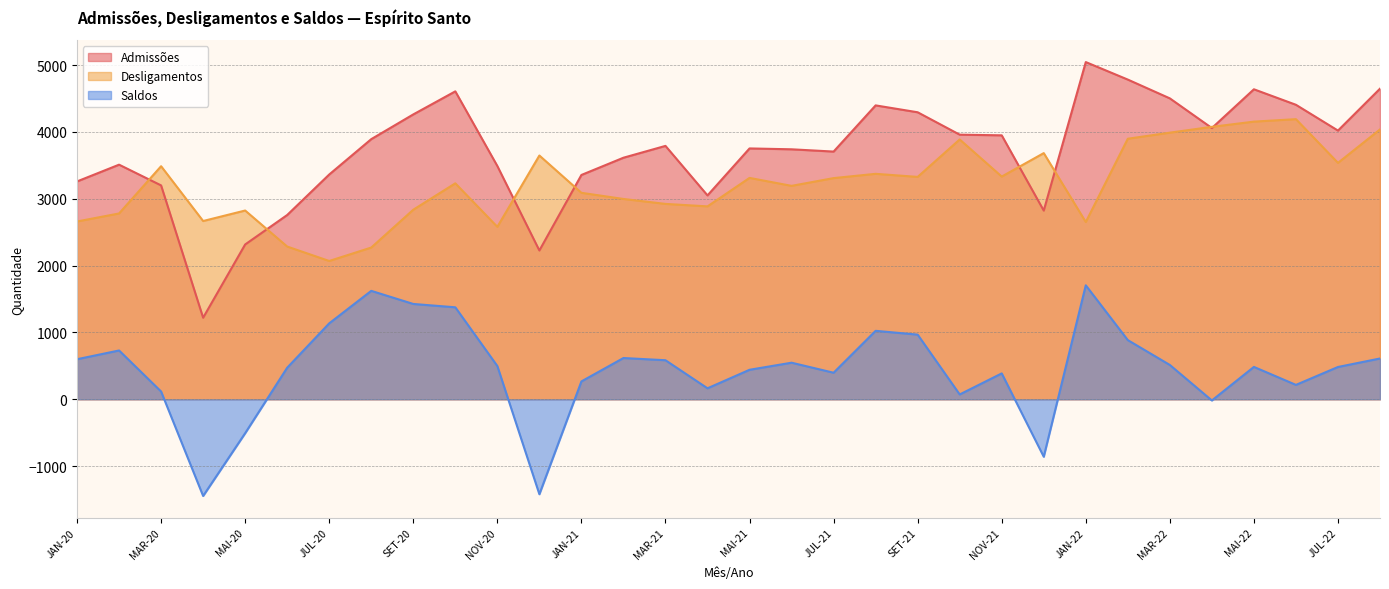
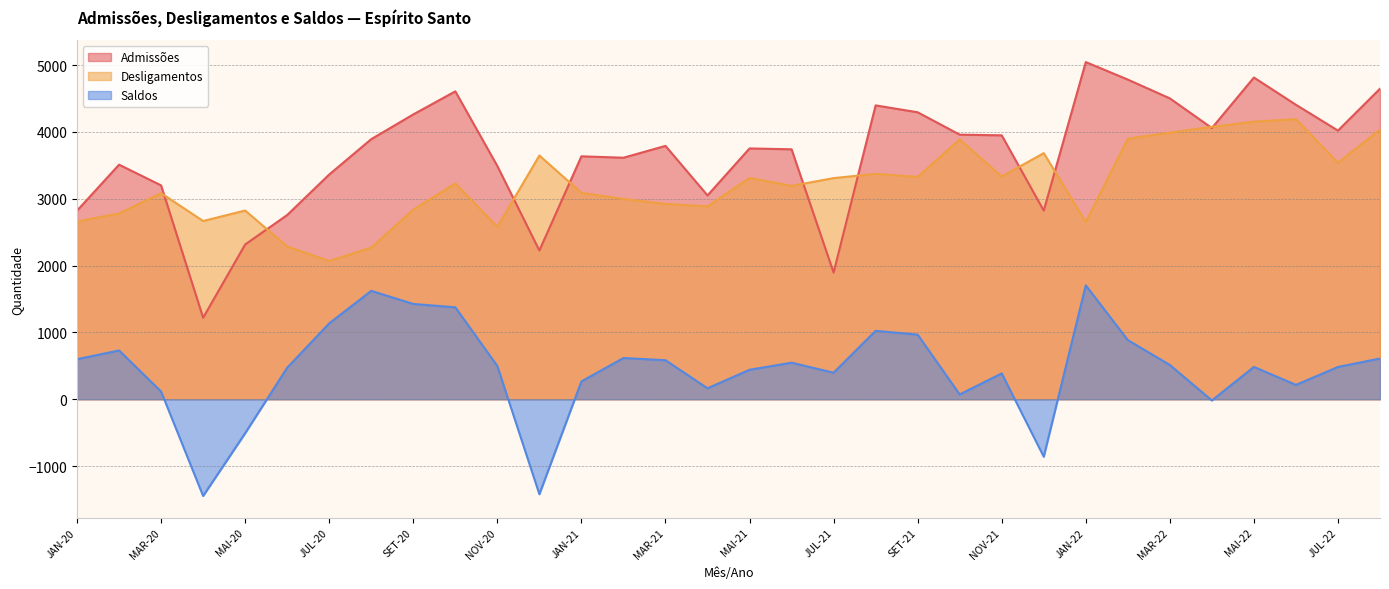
Admissões, JAN-20: 3300 -> 2800
Desligamentos, MAR-20: 3500 -> 3100
Admissões, JAN-21: 3400 -> 3600
Admissões, JUL-21: 3700 -> 1900
Admissões, MAI-22: 4600 -> 4800
